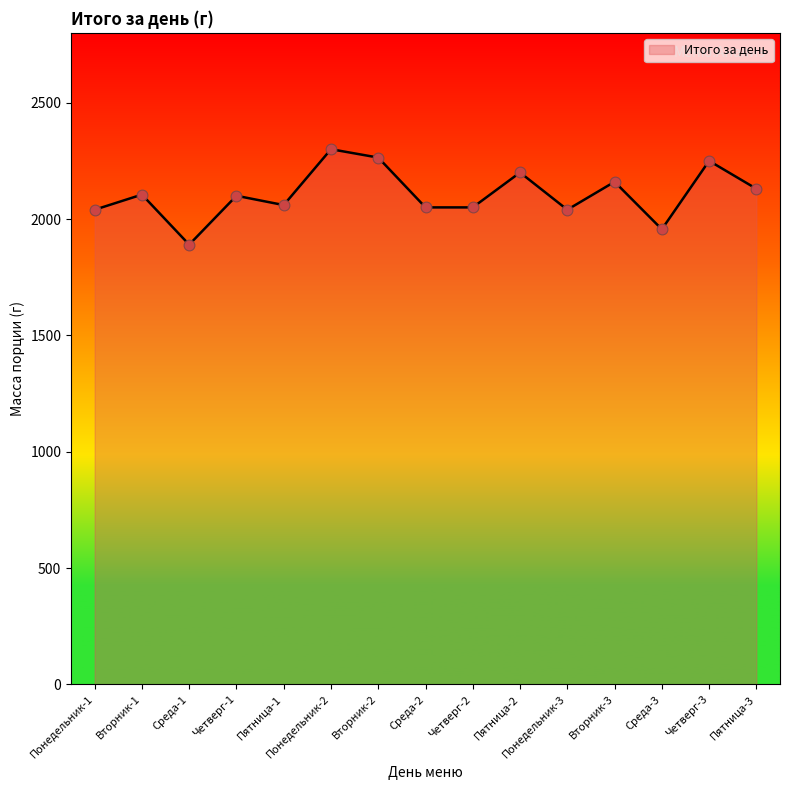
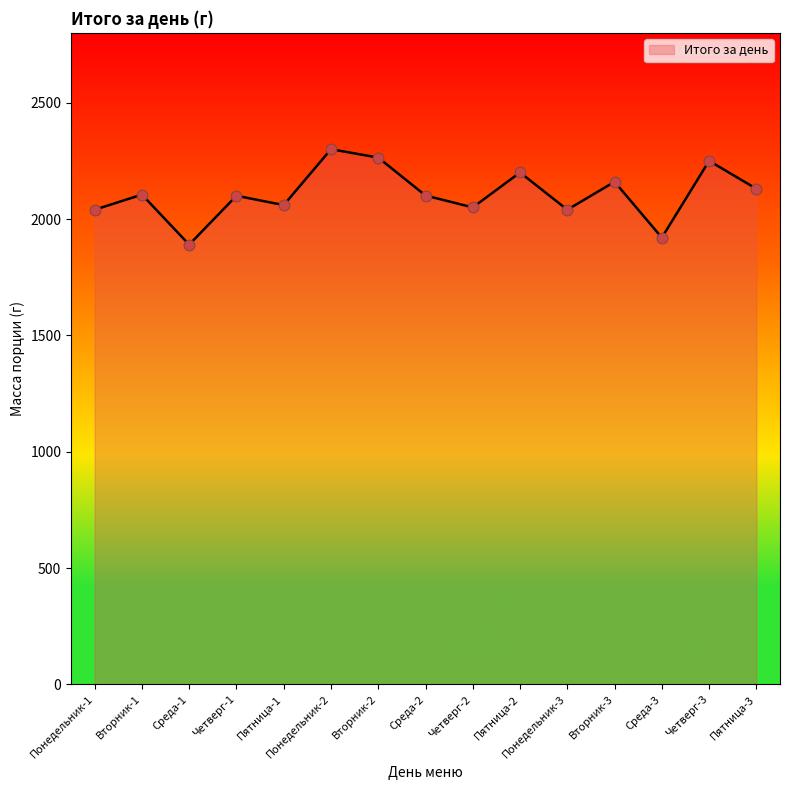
Среда-2: 2050 -> 2100
Среда-3: 1960 -> 1920
